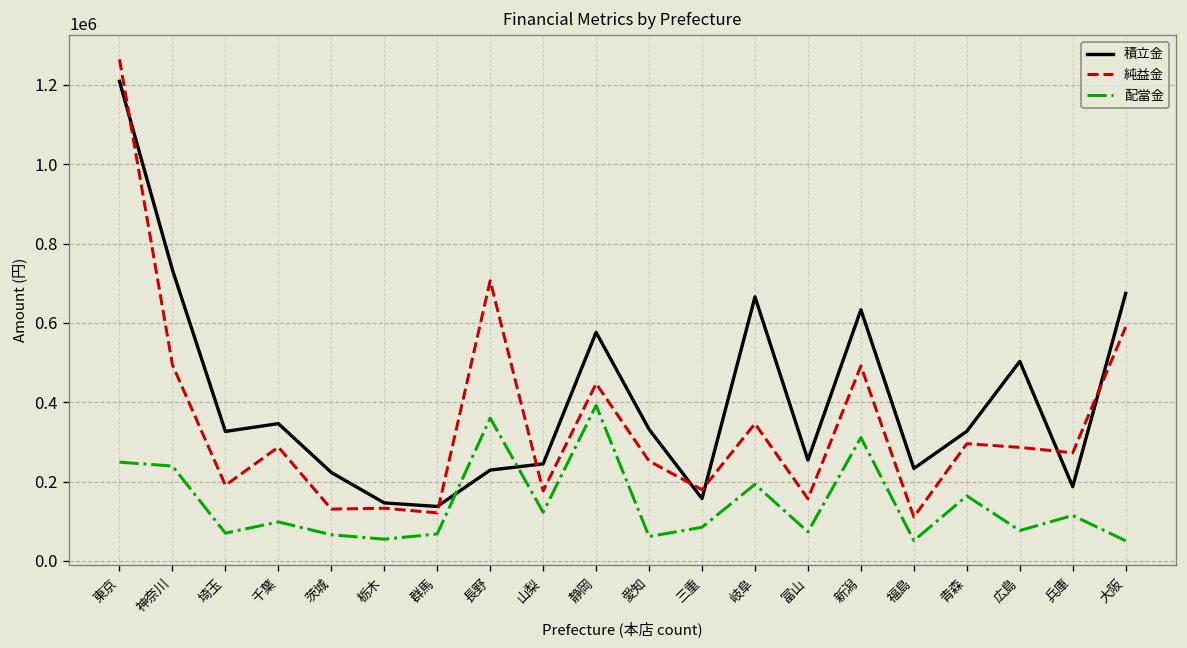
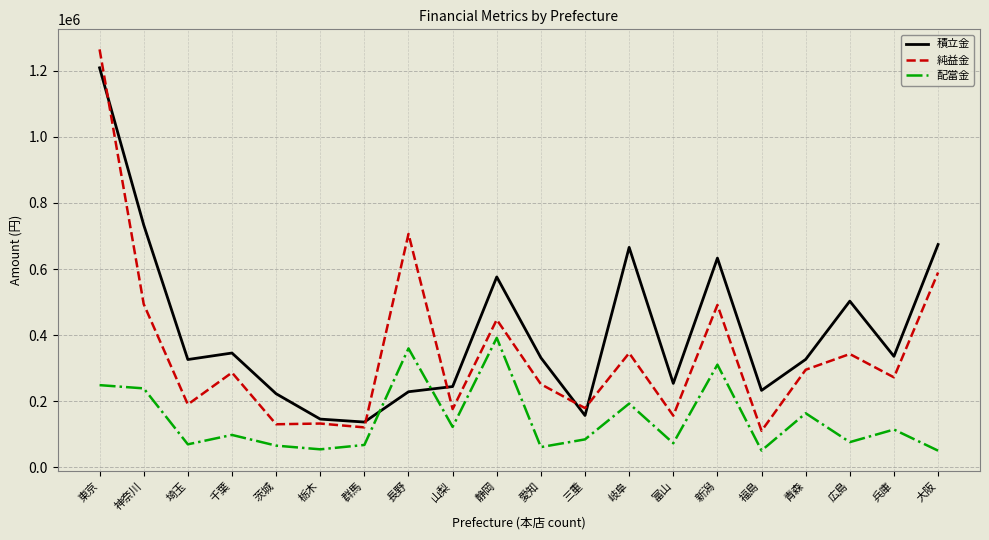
純益金, 広島: 290000 -> 340000
積立金, 兵庫: 190000 -> 340000
